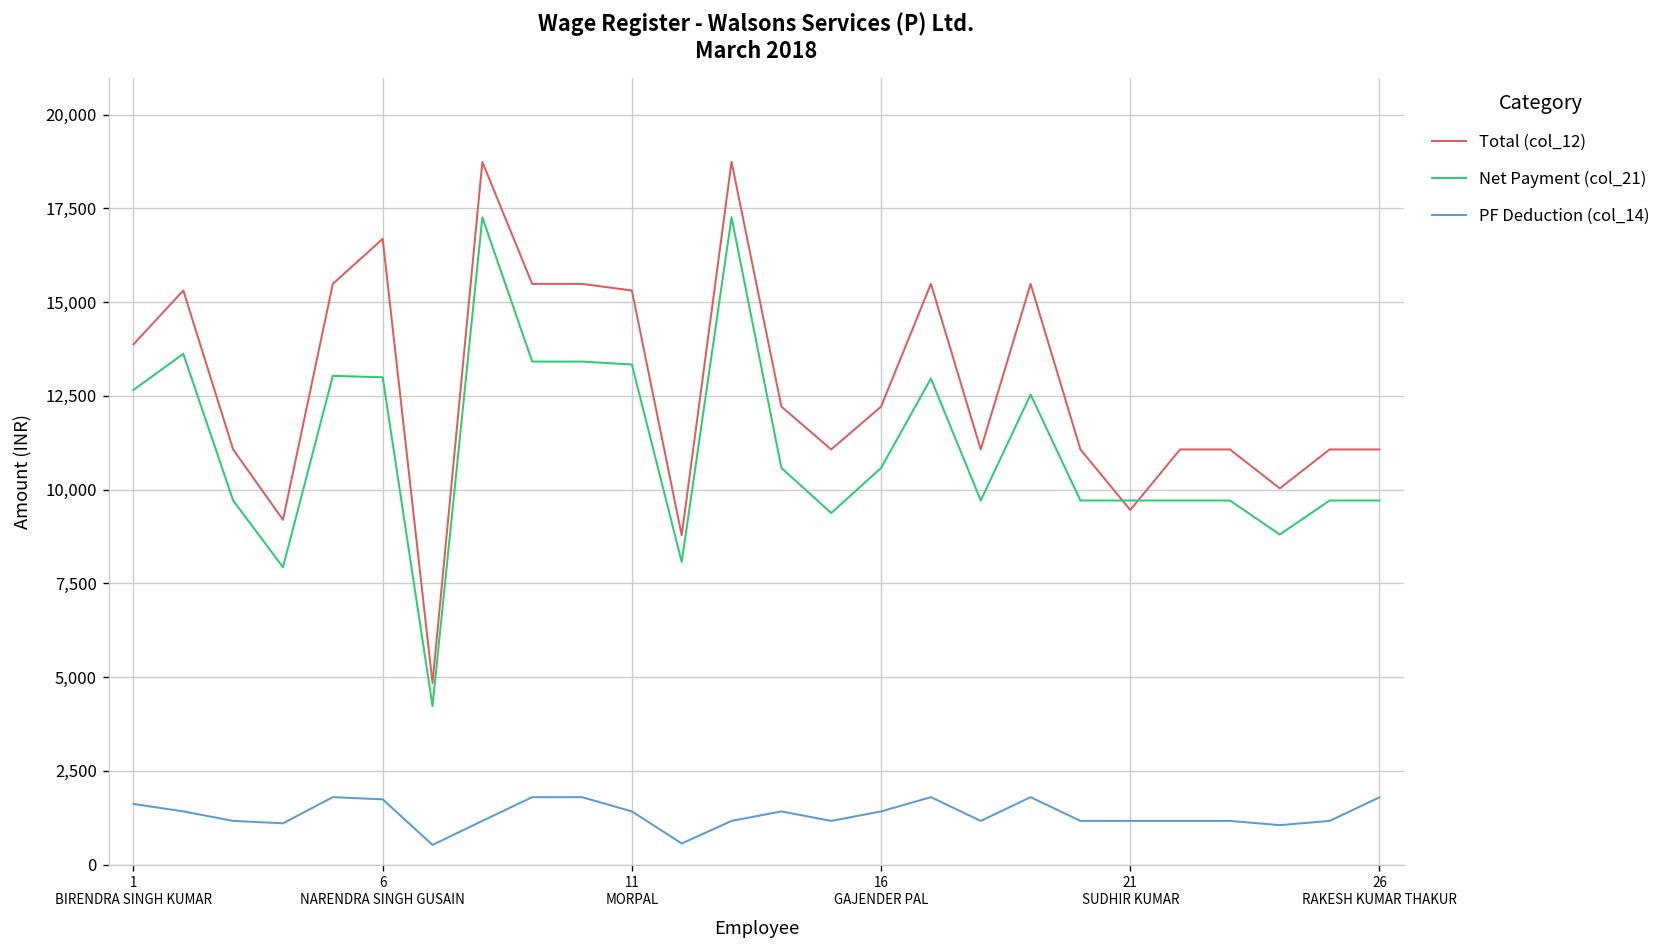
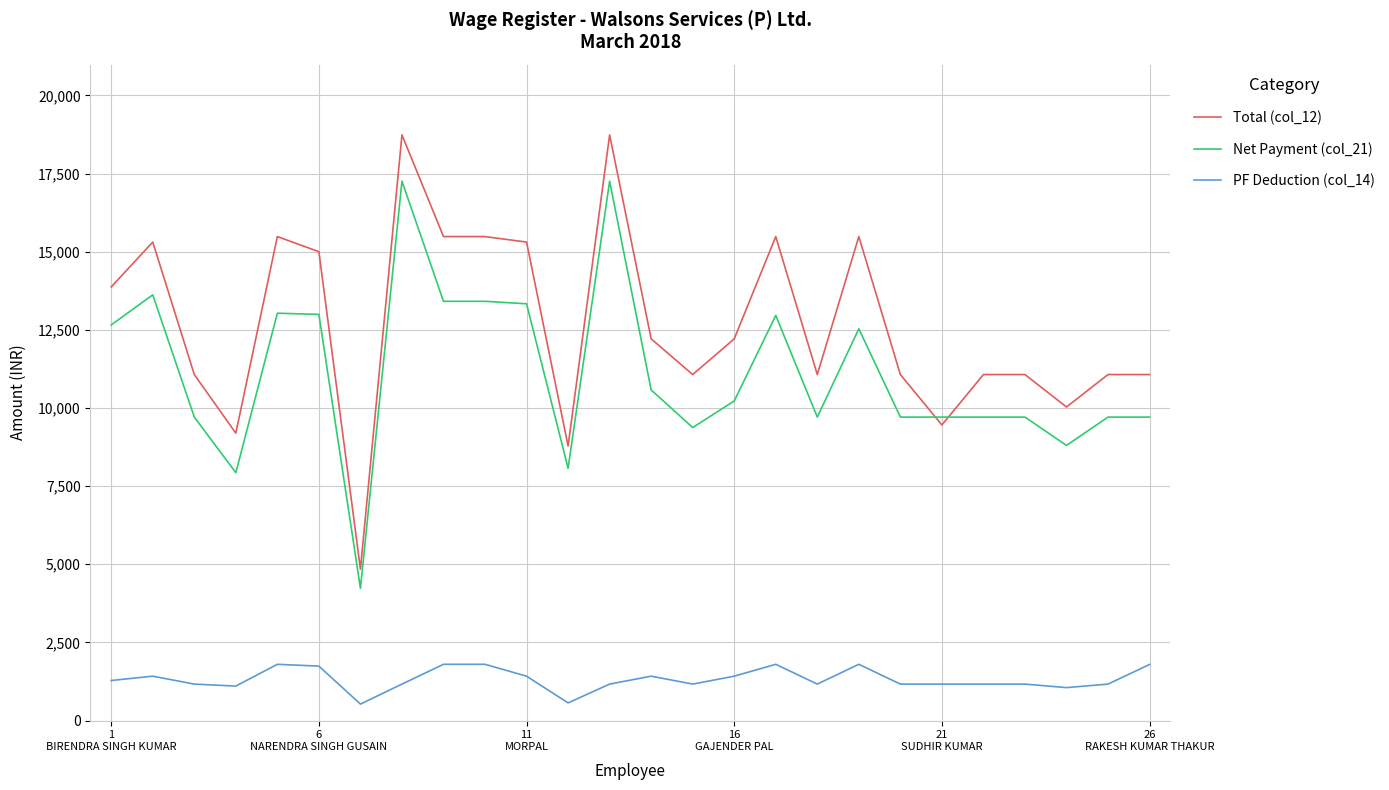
PF Deduction (col_14), 1 BIRENDRA SINGH KUMAR: 1,600 -> 1,300
Total (col_12), 6 NARENDRA SINGH GUSAIN: 16,700 -> 15,000
Net Payment (col_21), 16 GAJENDER PAL: 10,600 -> 10,200
